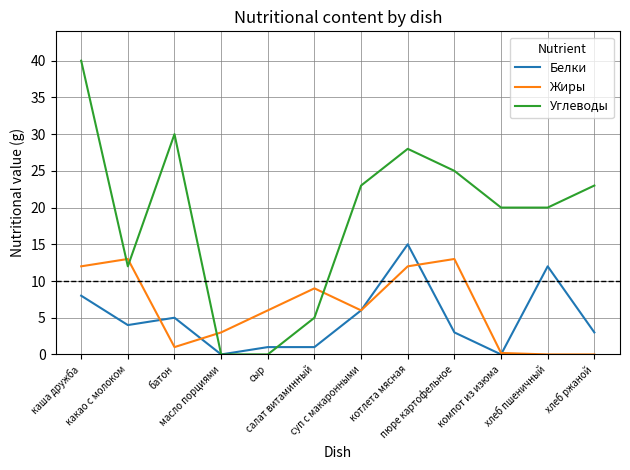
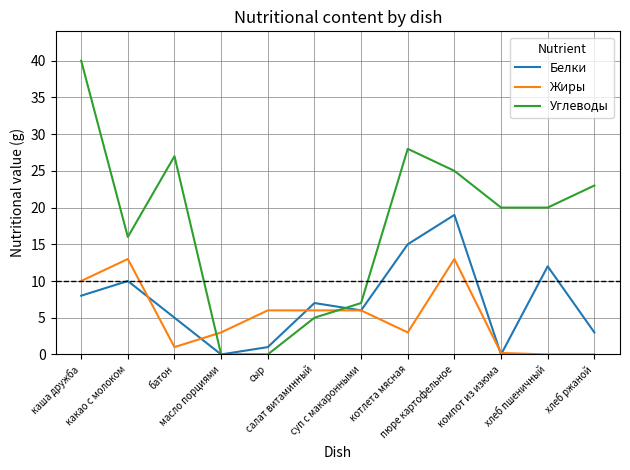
Жиры, каша дружба: 12 -> 10
Белки, какао с молоком: 4 -> 10
Углеводы, какао с молоком: 12 -> 16
Углеводы, батон: 30 -> 27
Белки, салат витаминный: 1 -> 7
Жиры, салат витаминный: 9 -> 6
Углеводы, суп с макаронными: 23 -> 7
Жиры, котлета мясная: 12 -> 3
Белки, пюре картофельное: 3 -> 19
